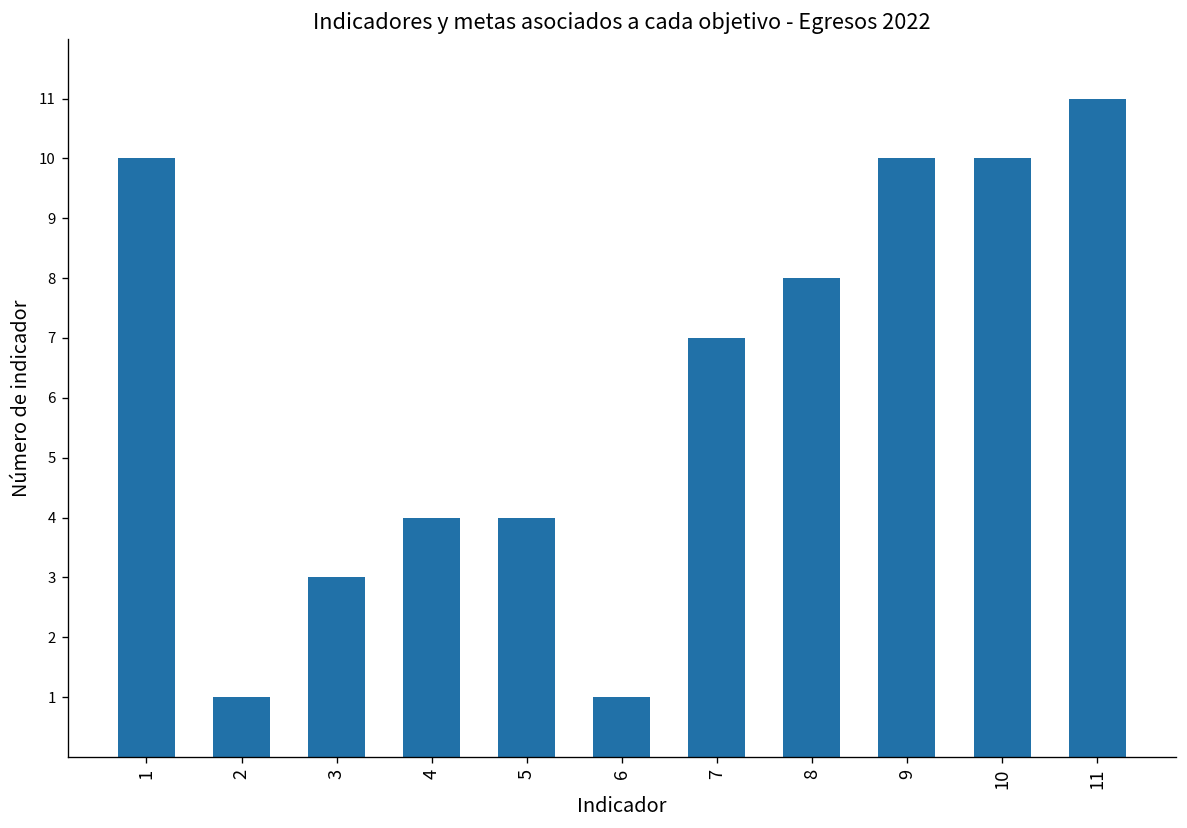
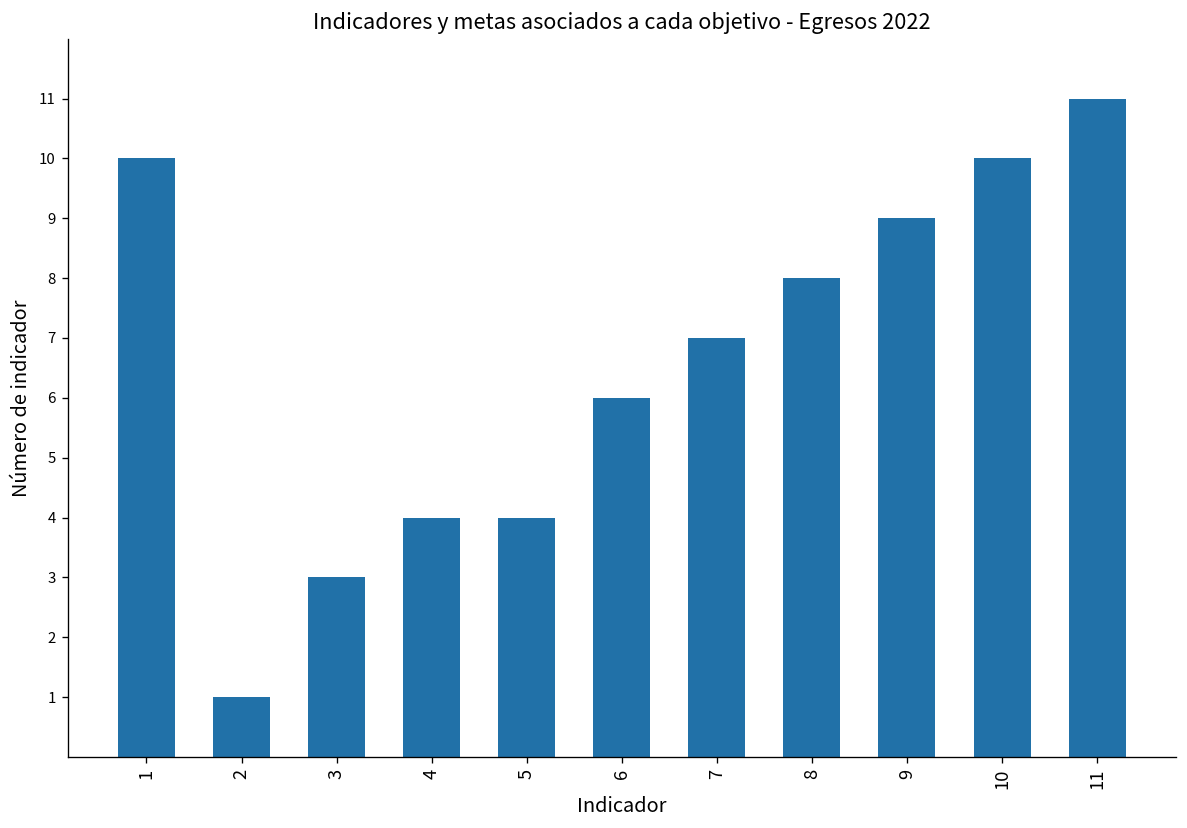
6: 1 -> 6
9: 10 -> 9
